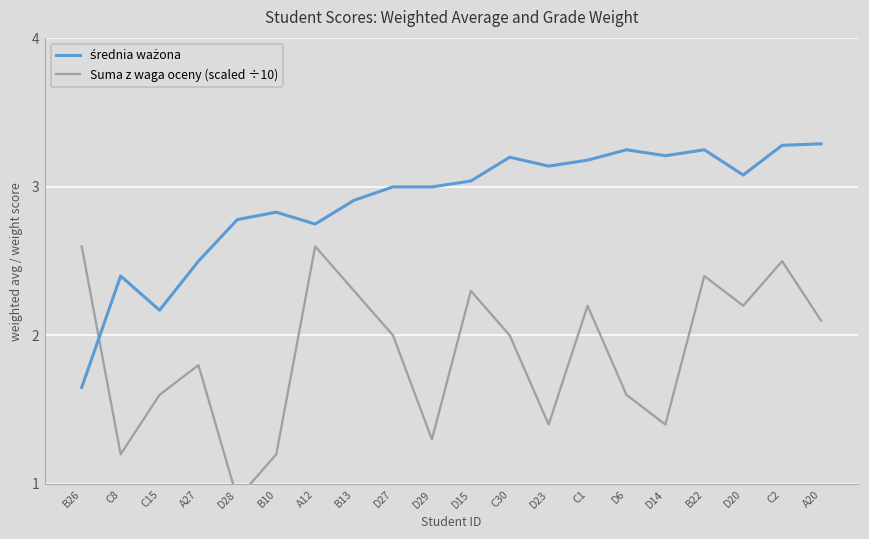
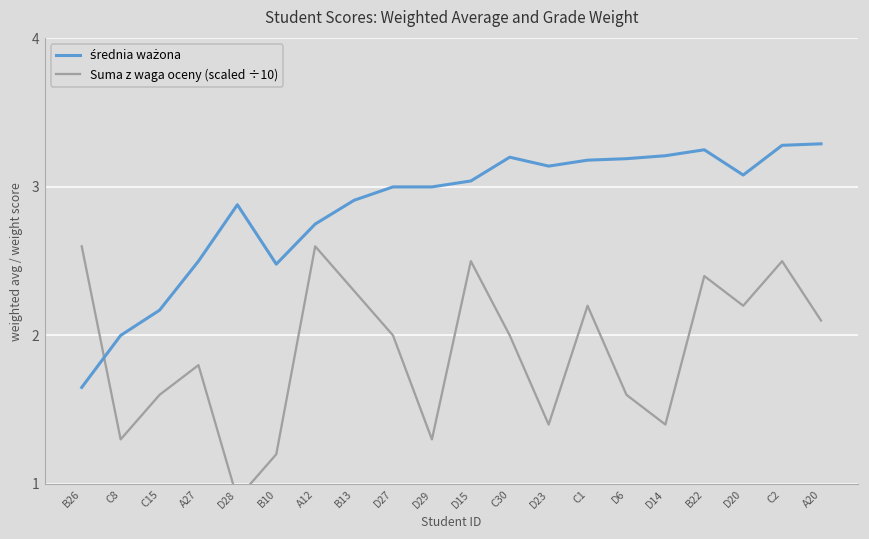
średnia ważona, C8: 2.4 -> 2.0
Suma z waga oceny (scaled ÷10), C8: 1.20 -> 1.30
średnia ważona, D28: 2.78 -> 2.88
średnia ważona, B10: 2.83 -> 2.48
Suma z waga oceny (scaled ÷10), D15: 2.30 -> 2.50
średnia ważona, D6: 3.25 -> 3.19
